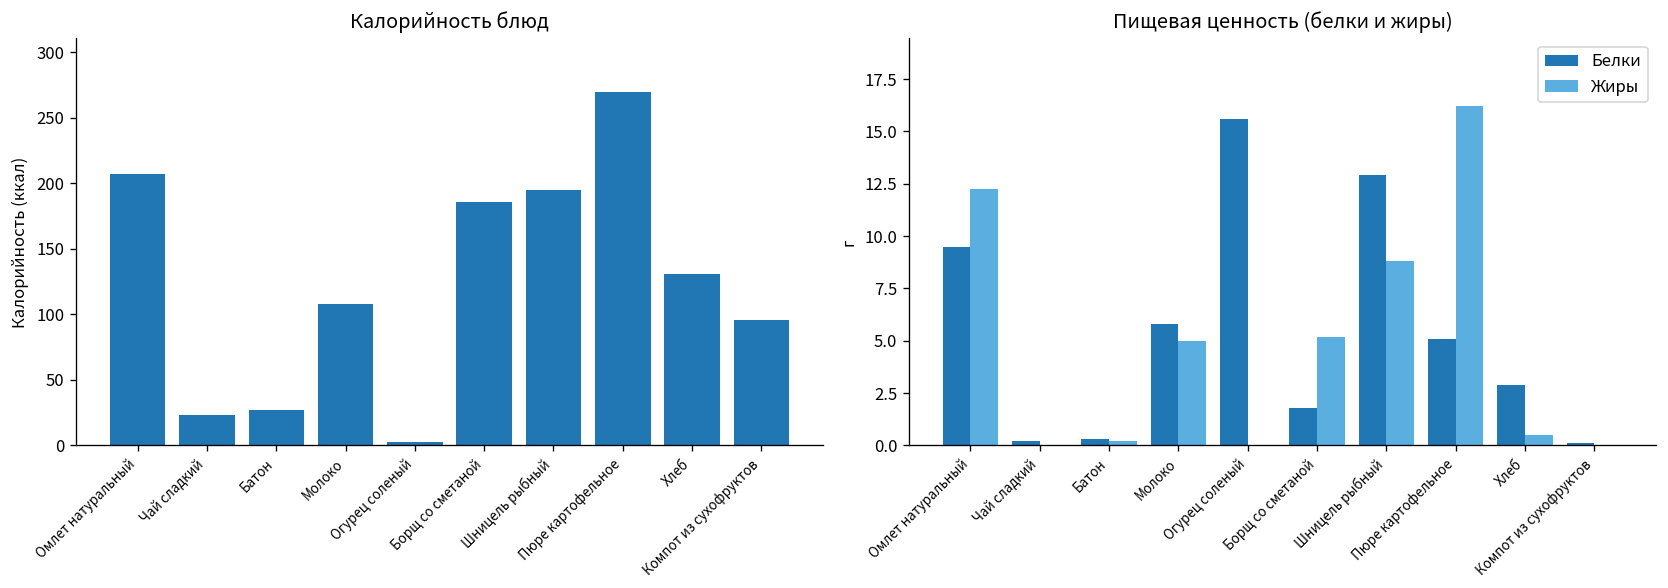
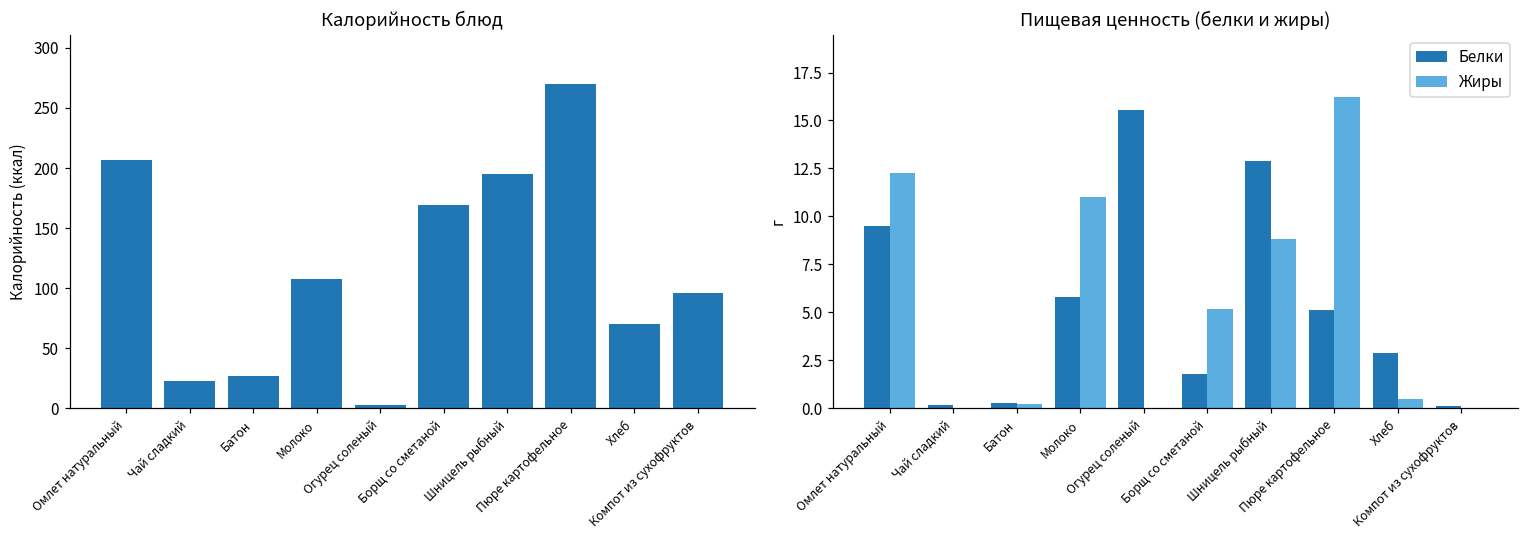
Калорийность блюд, Борщ со сметаной: 186 -> 169
Калорийность блюд, Хлеб: 131 -> 70
Пищевая ценность (белки и жиры), Жиры, Молоко: 5 -> 11
